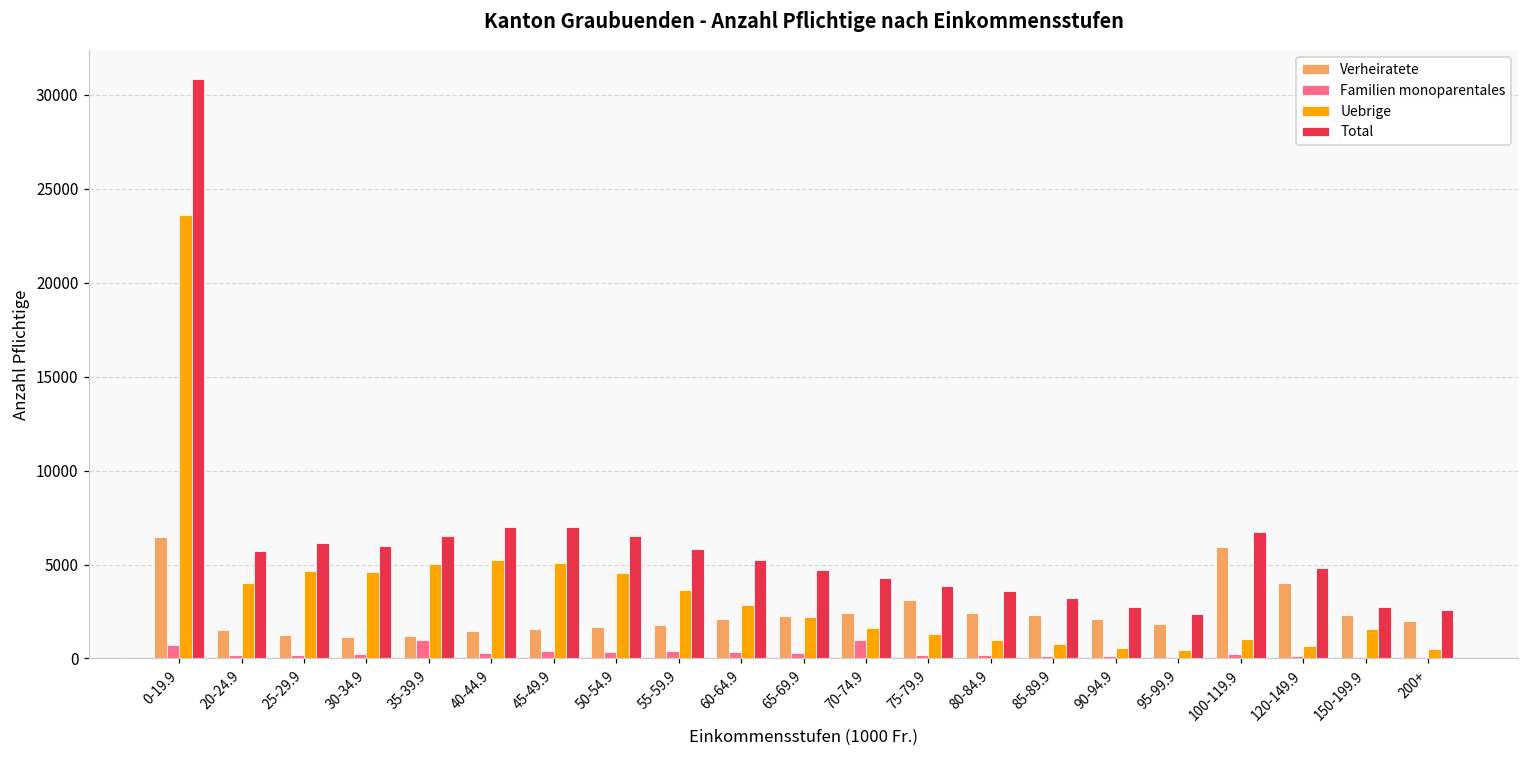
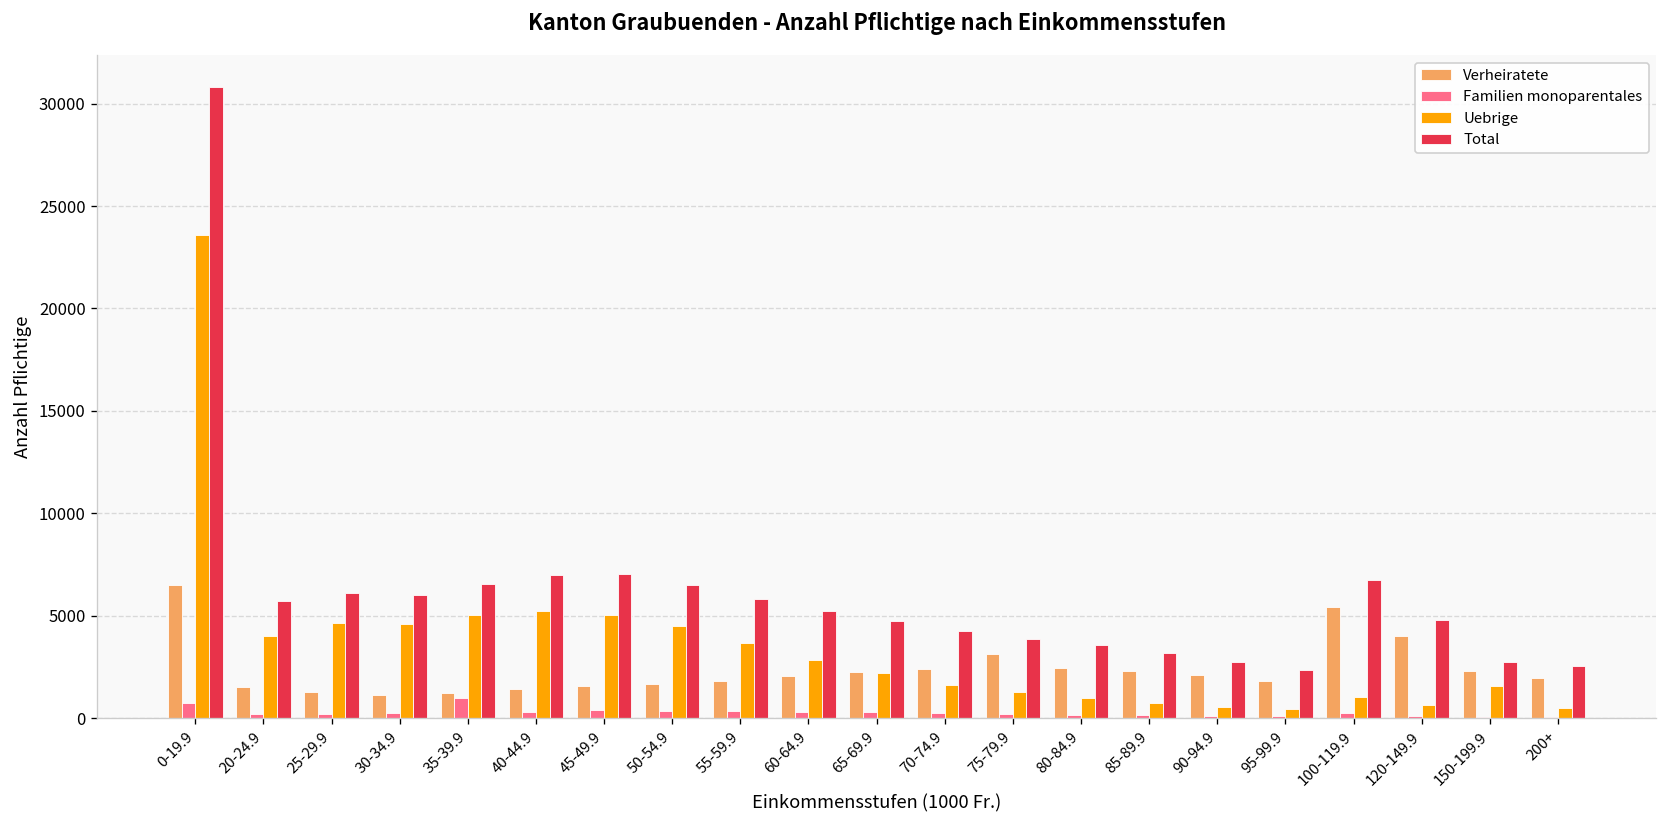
Familien monoparentales, 70-74.9: 1000 -> 300
Verheiratete, 100-119.9: 6000 -> 5400
